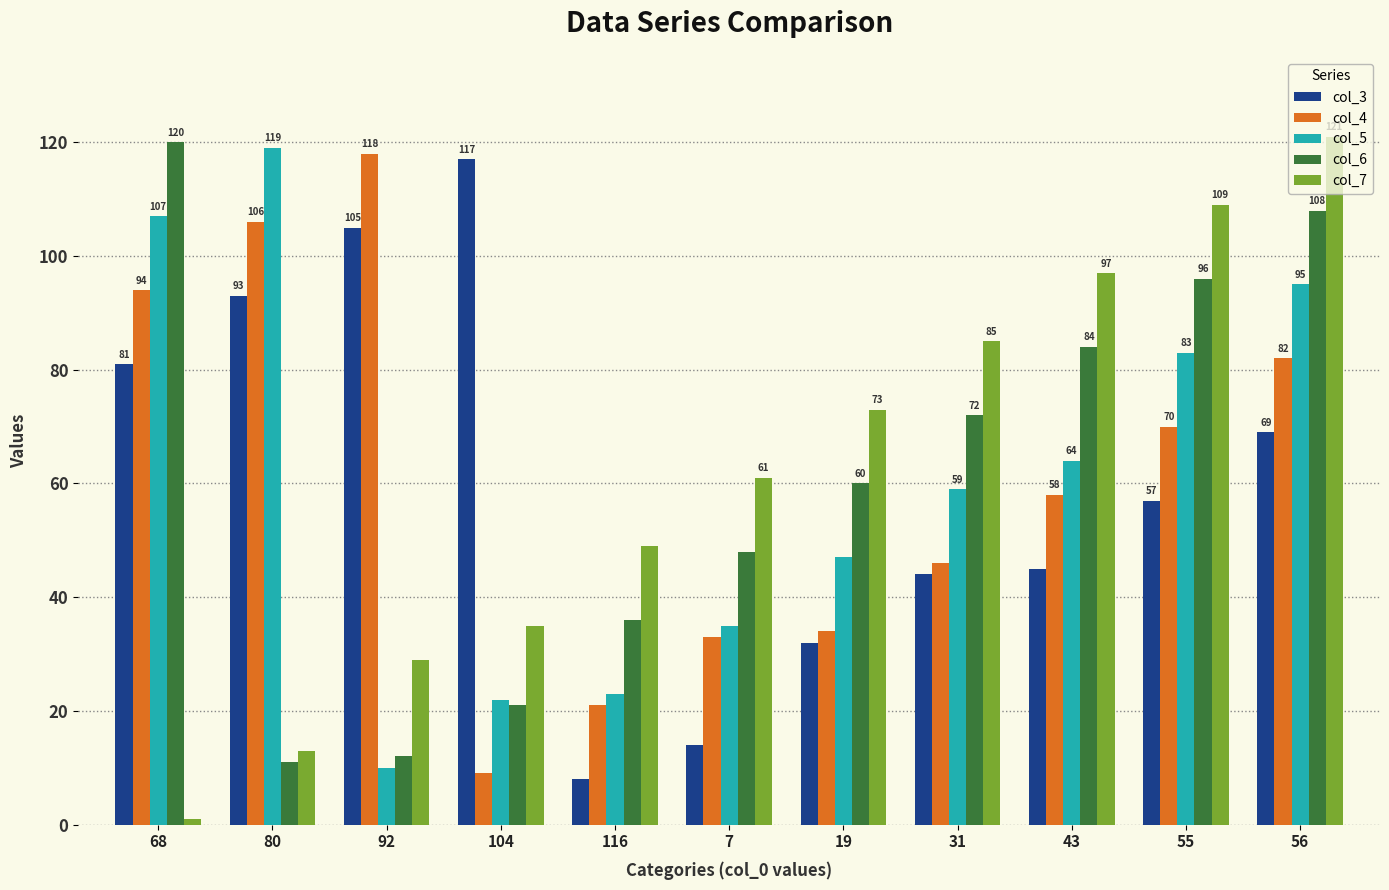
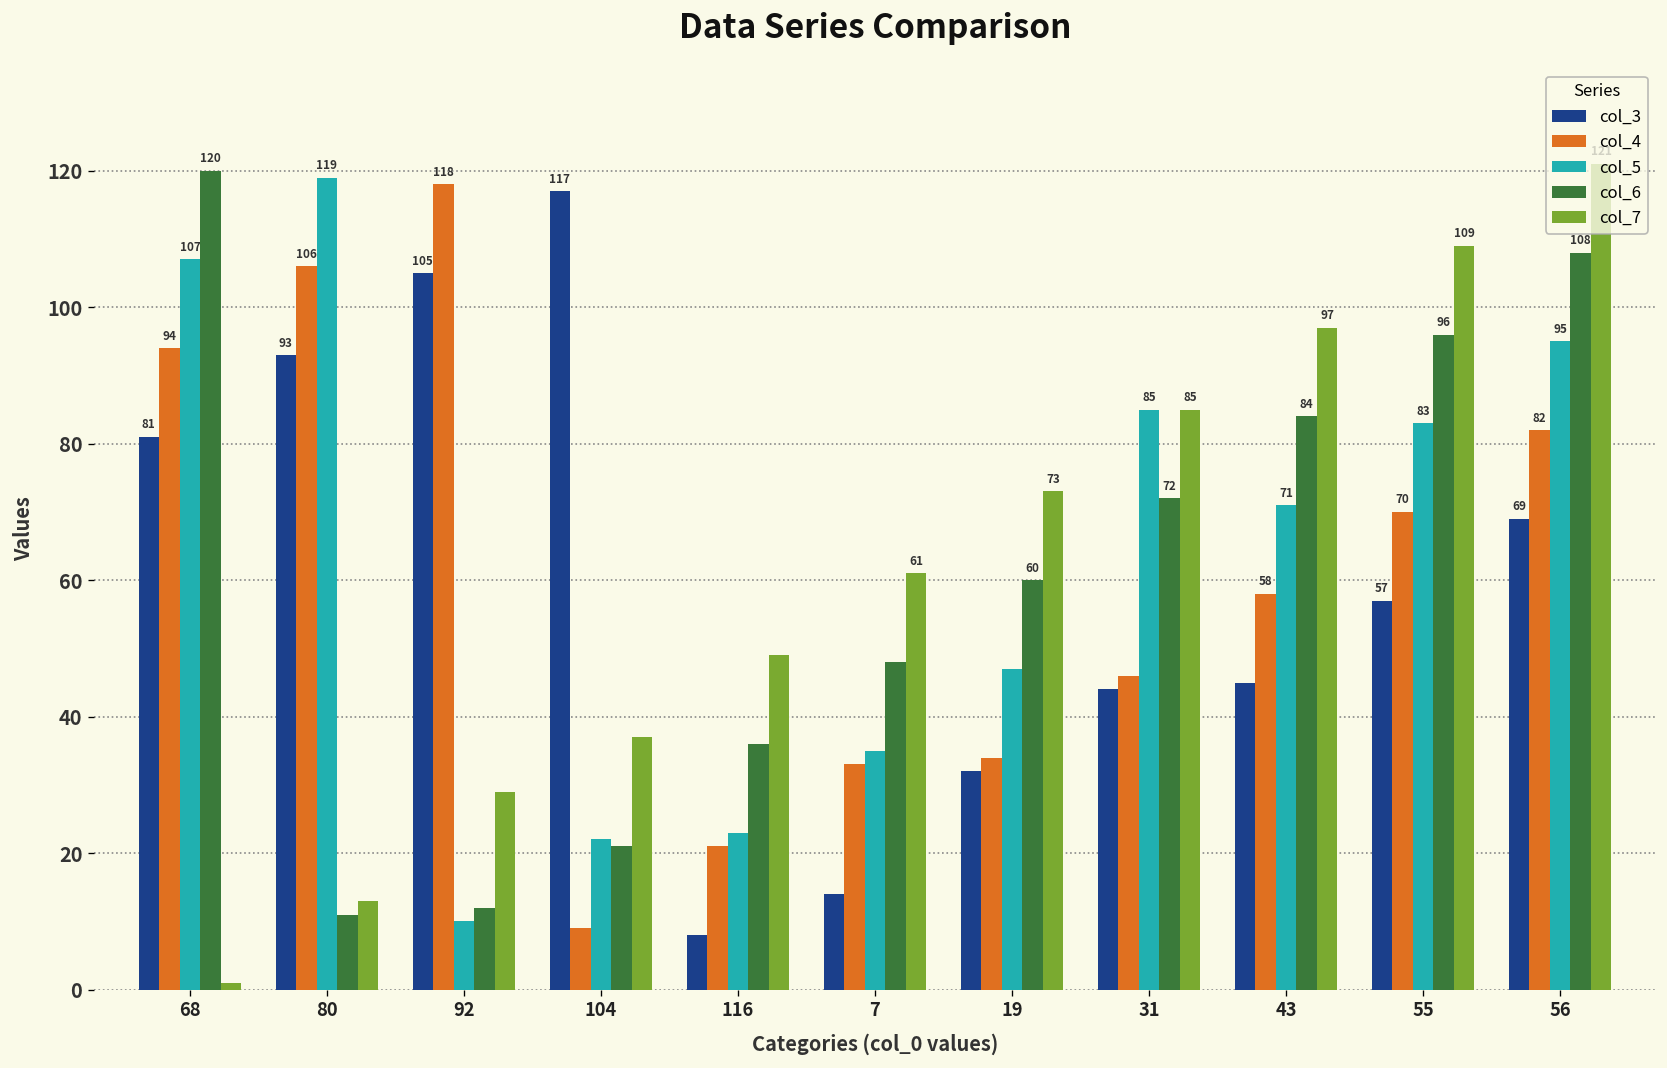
col_7, 104: 35 -> 37
col_5, 31: 59 -> 85
col_5, 43: 64 -> 71
